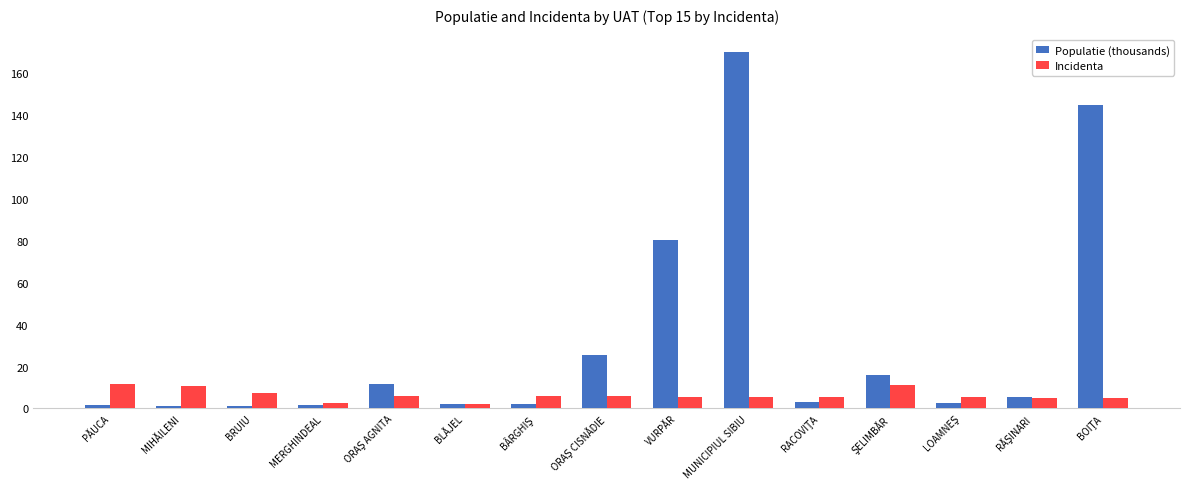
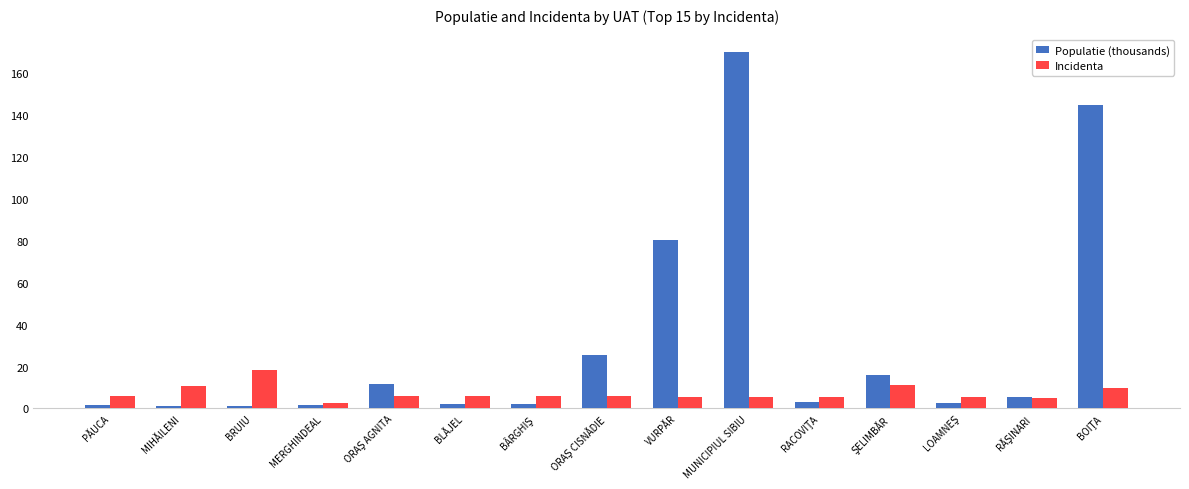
Incidenta, PĂUCA: 12 -> 6
Incidenta, BRUIU: 7 -> 18
Incidenta, BLĂJEL: 2 -> 6
Incidenta, BOIŢA: 5 -> 10
